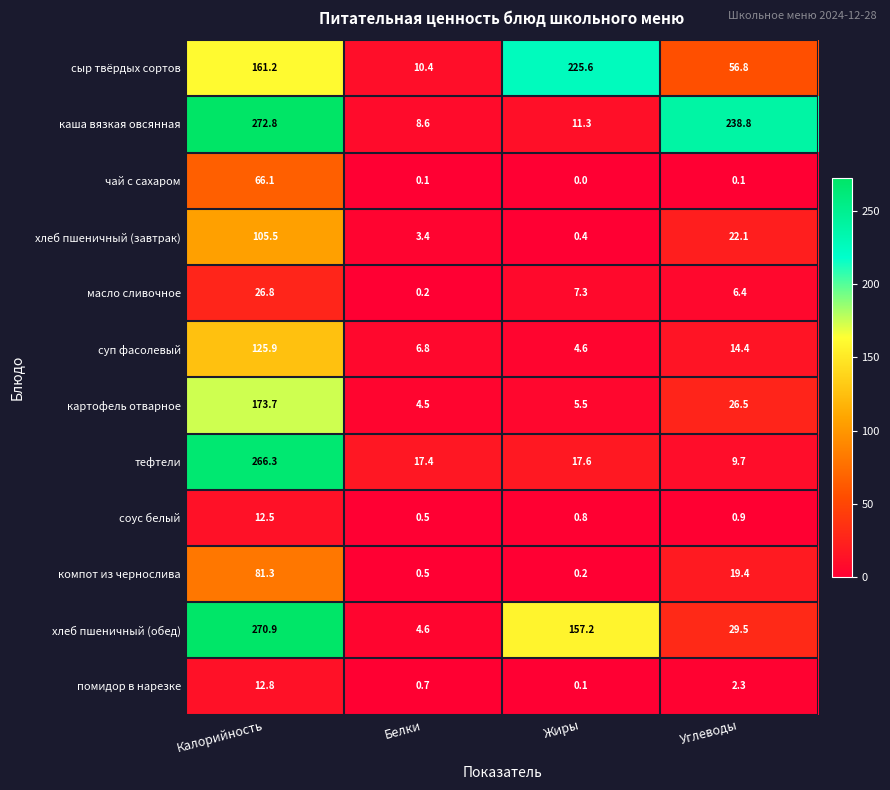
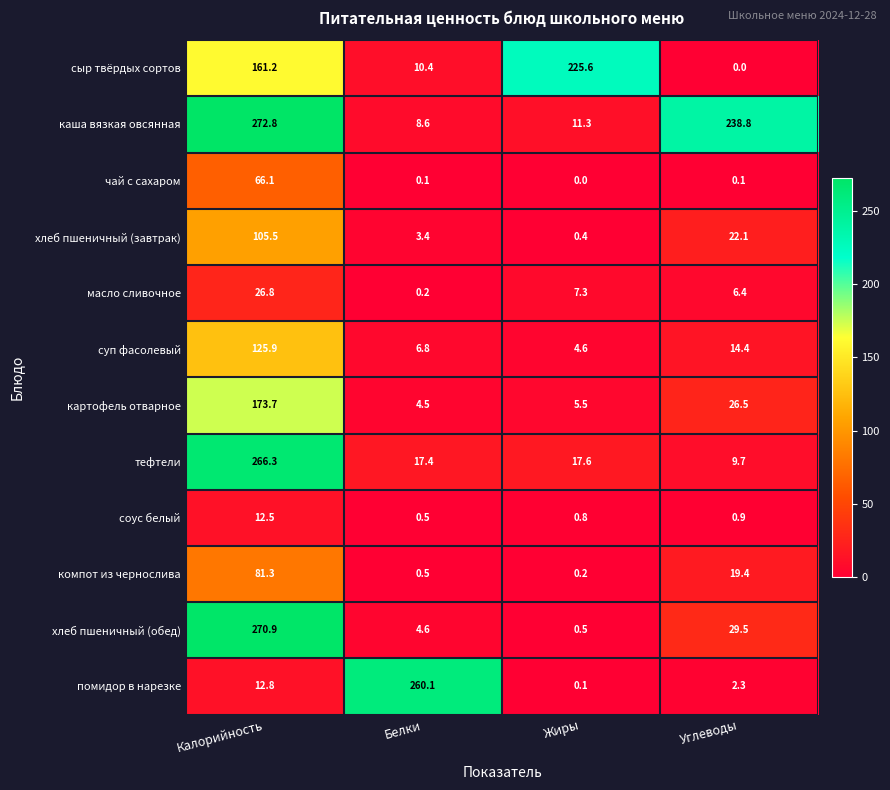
сыр твёрдых сортов, Углеводы: 56.8 -> 0.0
хлеб пшеничный (обед), Жиры: 157.2 -> 0.5
помидор в нарезке, Белки: 0.7 -> 260.1
